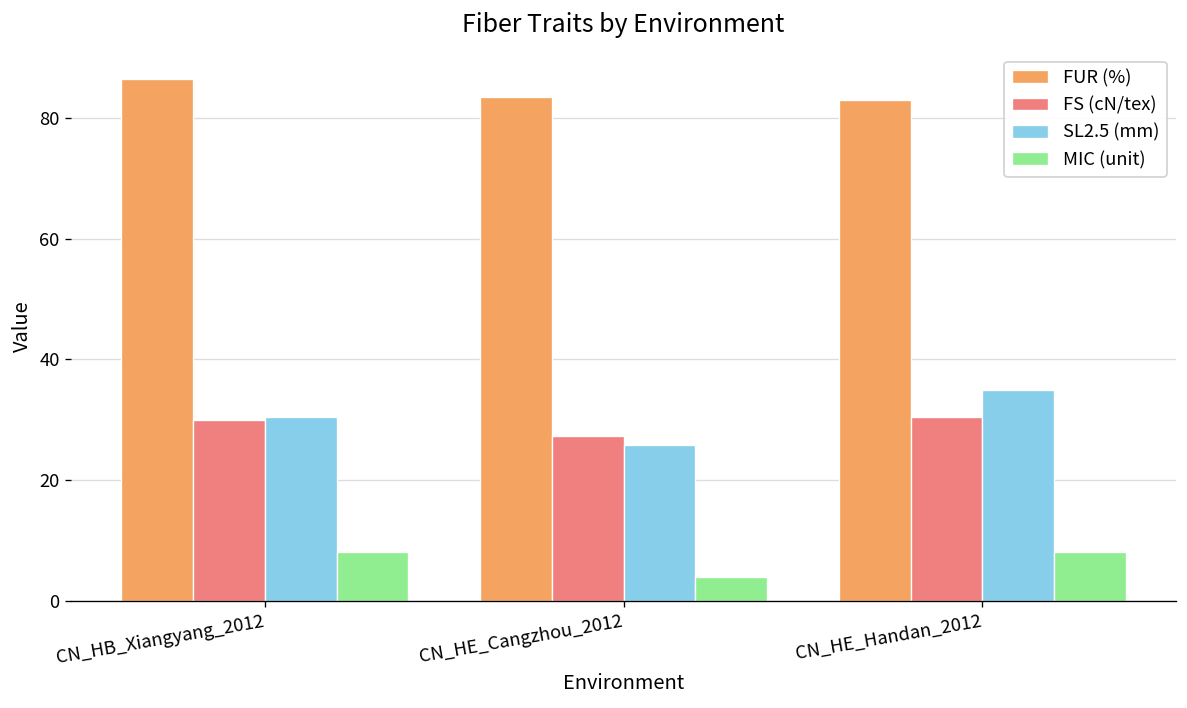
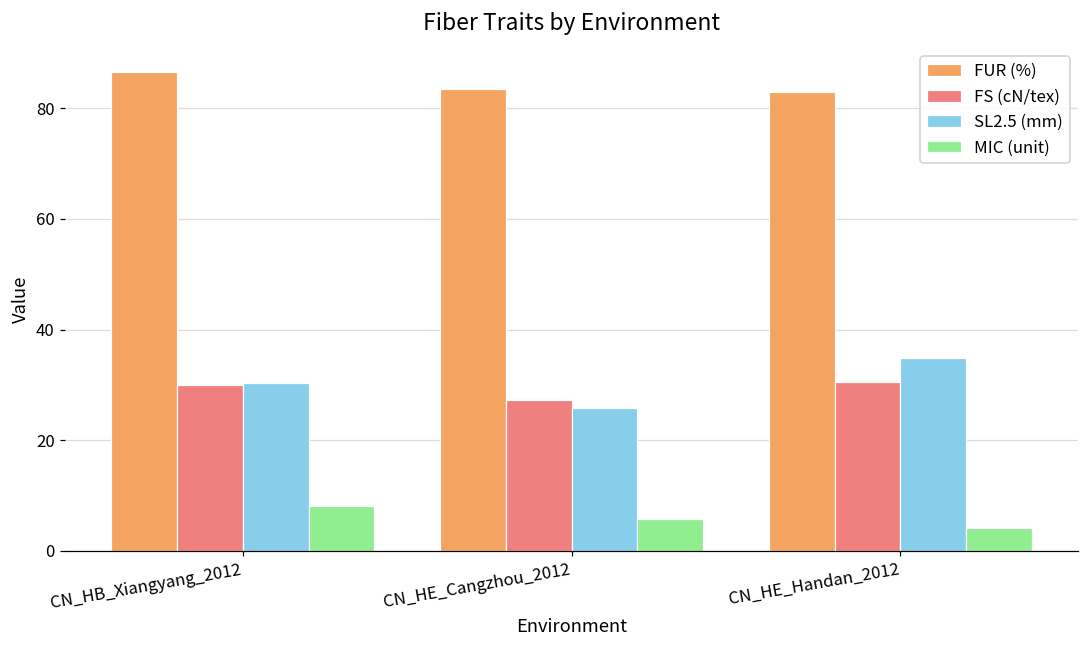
MIC (unit), CN_HE_Cangzhou_2012: 4 -> 6
MIC (unit), CN_HE_Handan_2012: 8 -> 4
